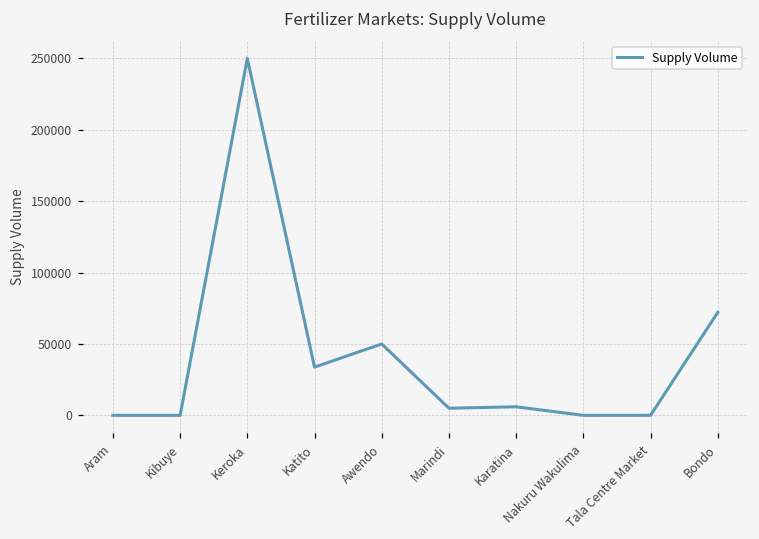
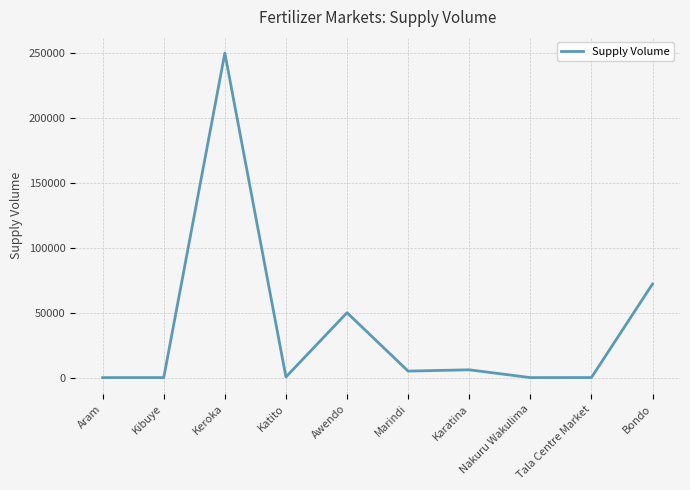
Katito: 34000 -> 1000
